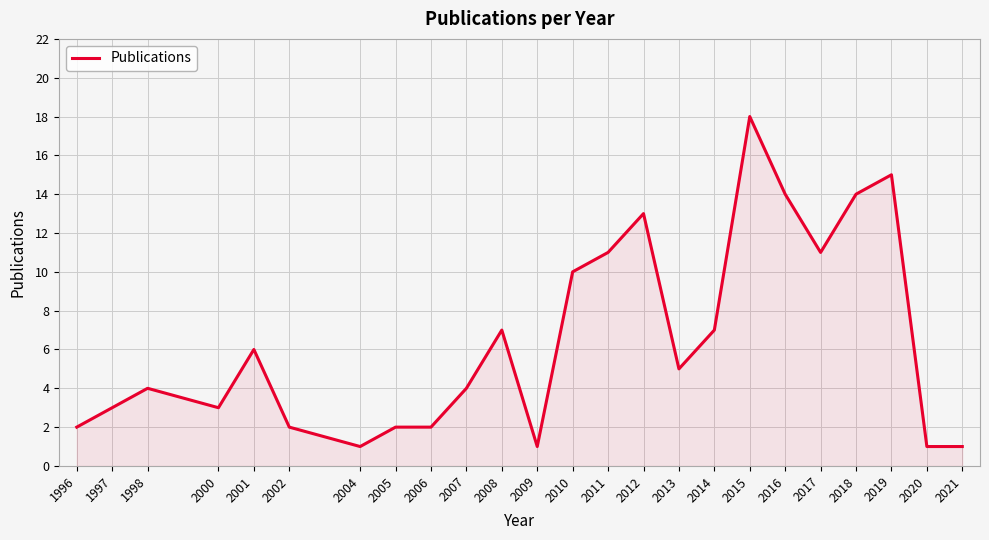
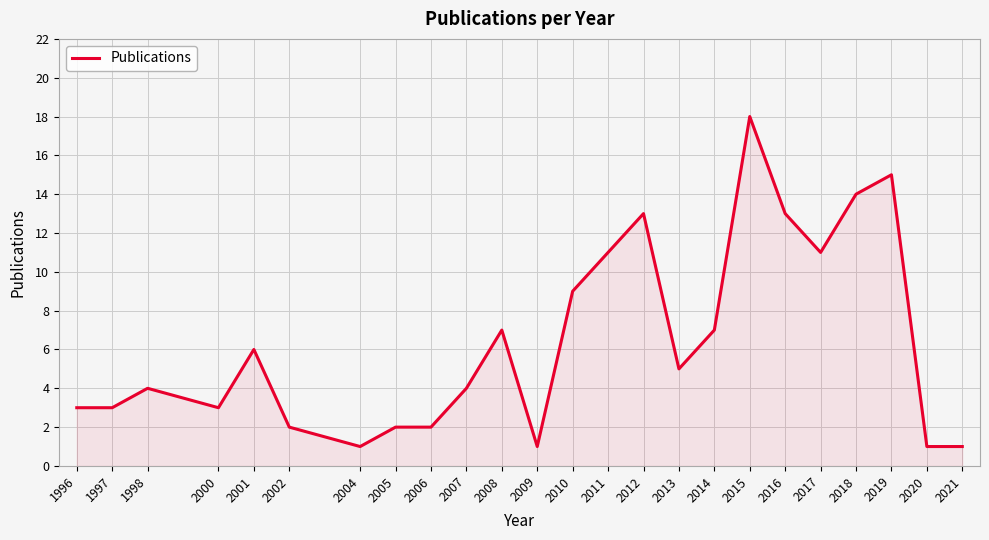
1996: 2 -> 3
2010: 10 -> 9
2016: 14 -> 13
